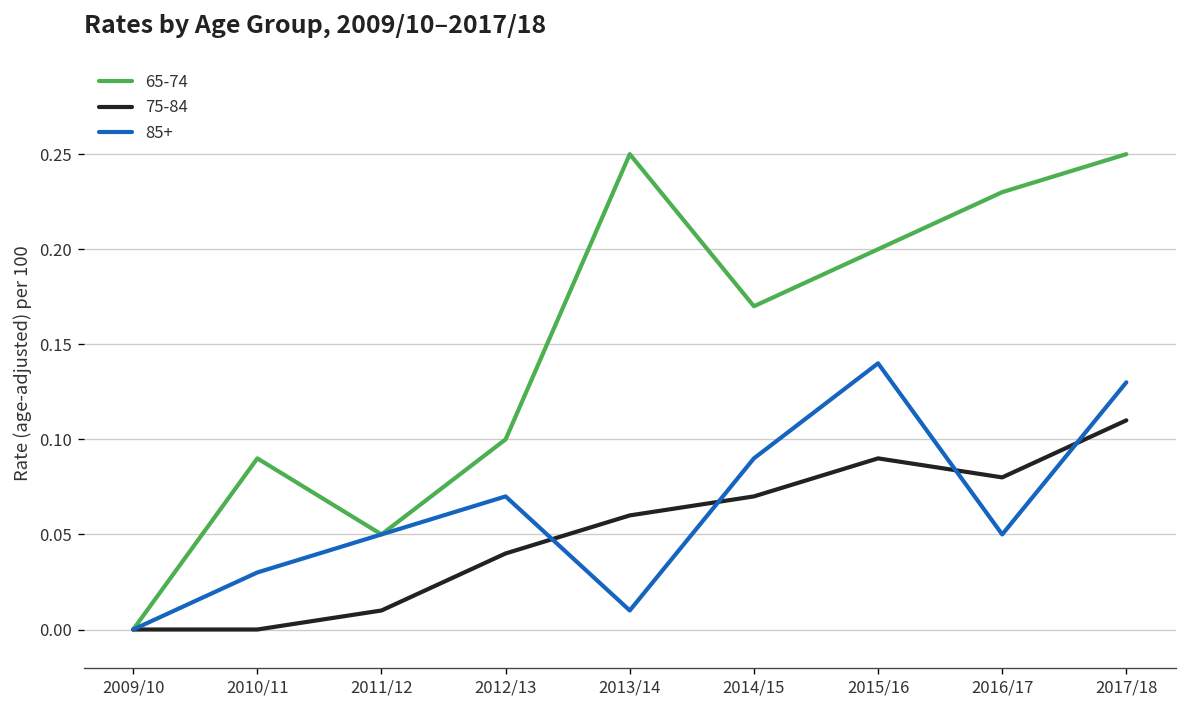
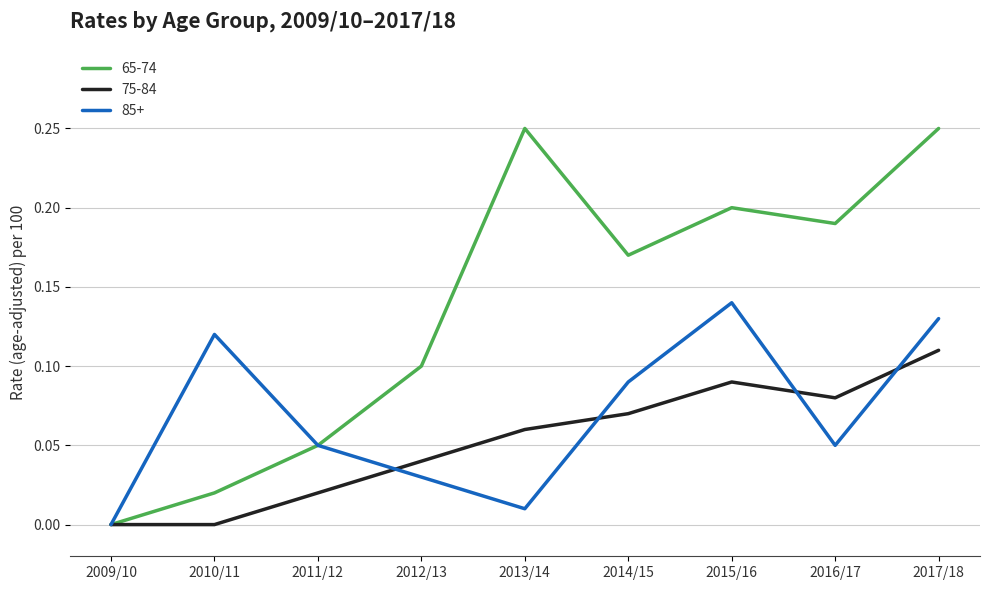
65-74, 2010/11: 0.09 -> 0.02
85+, 2010/11: 0.03 -> 0.12
75-84, 2011/12: 0.01 -> 0.02
85+, 2012/13: 0.07 -> 0.03
65-74, 2016/17: 0.23 -> 0.19
